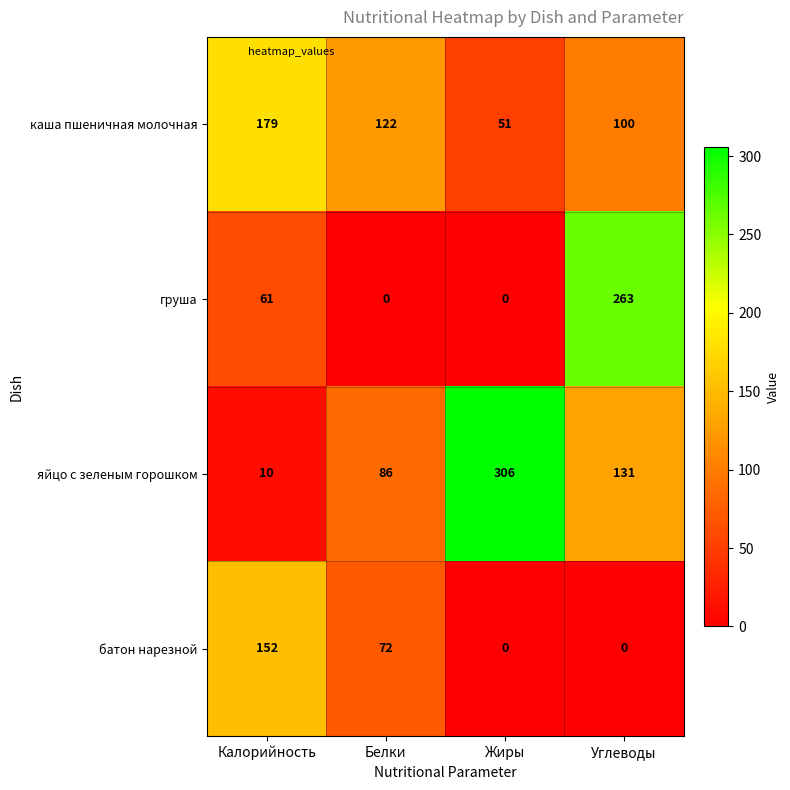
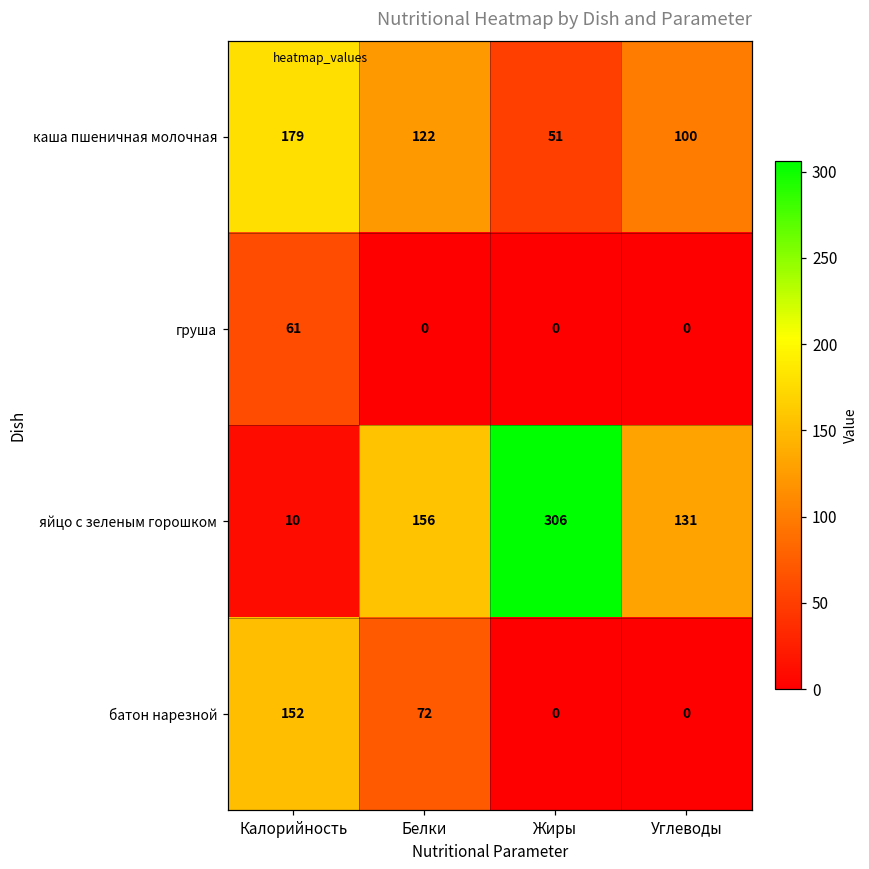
груша, Углеводы: 263 -> 0
яйцо с зеленым горошком, Белки: 86 -> 156
